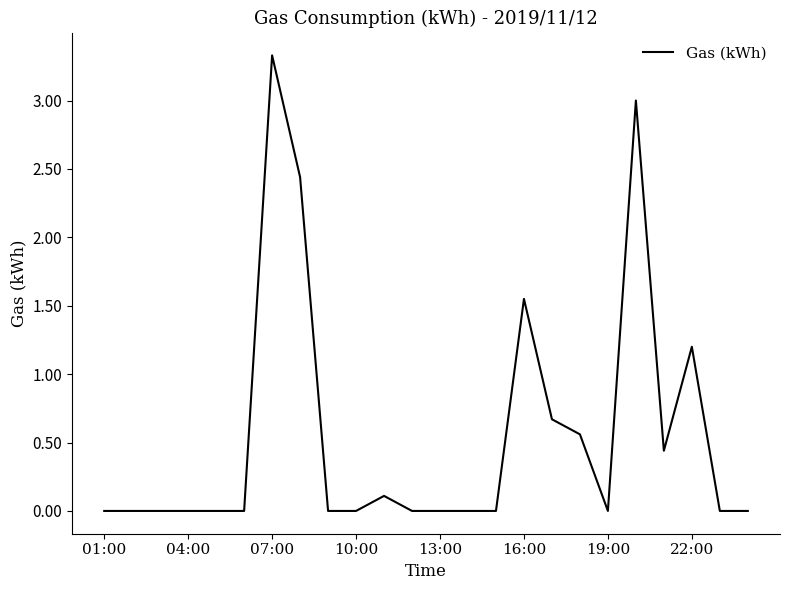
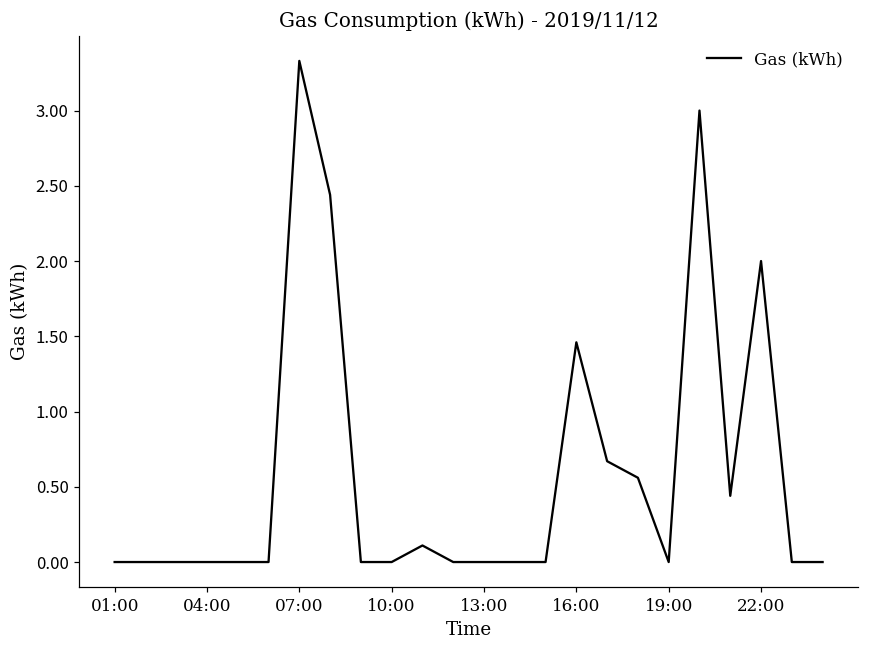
16:00: 1.55 -> 1.46
22:00: 1.2 -> 2.0
